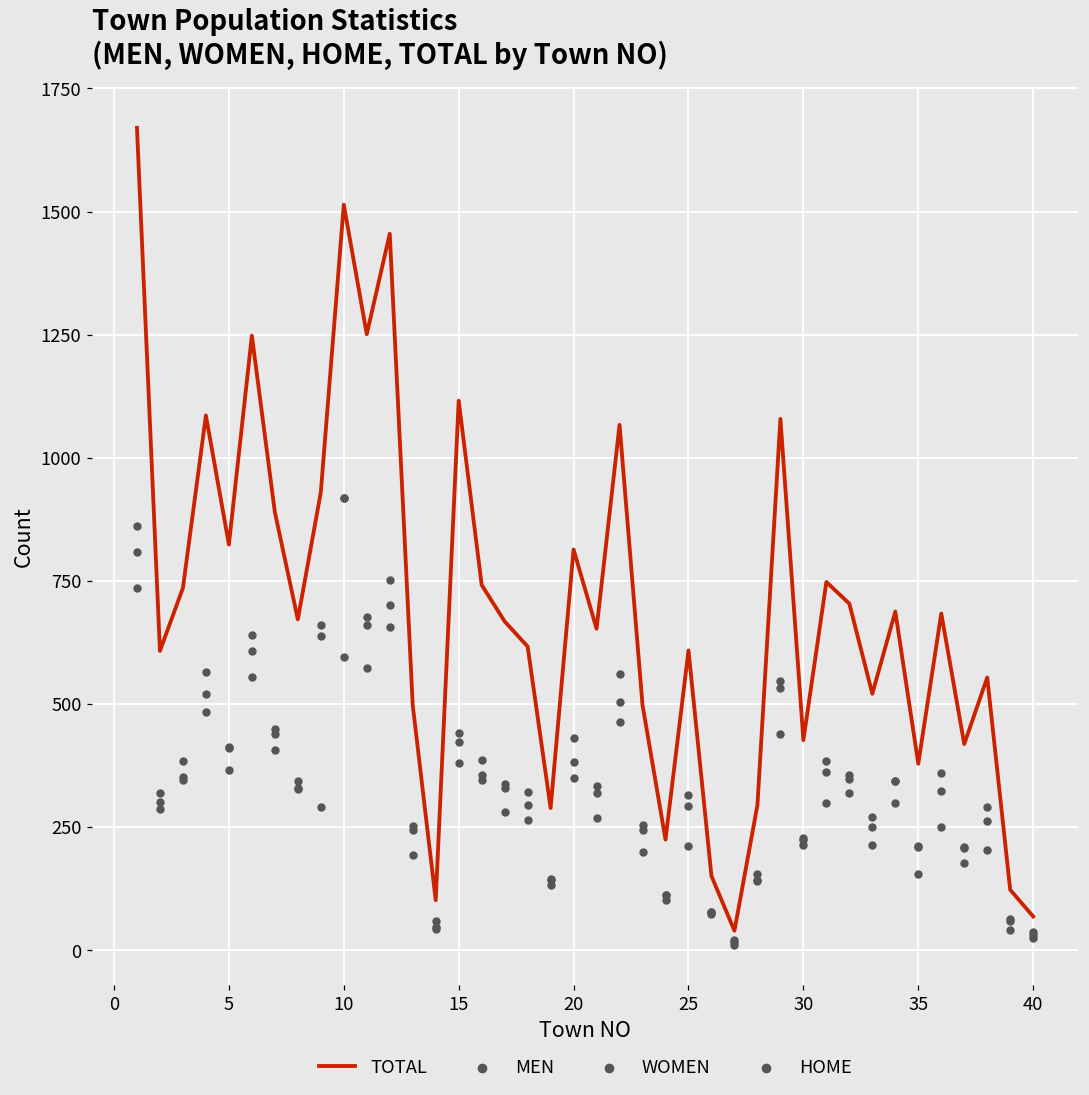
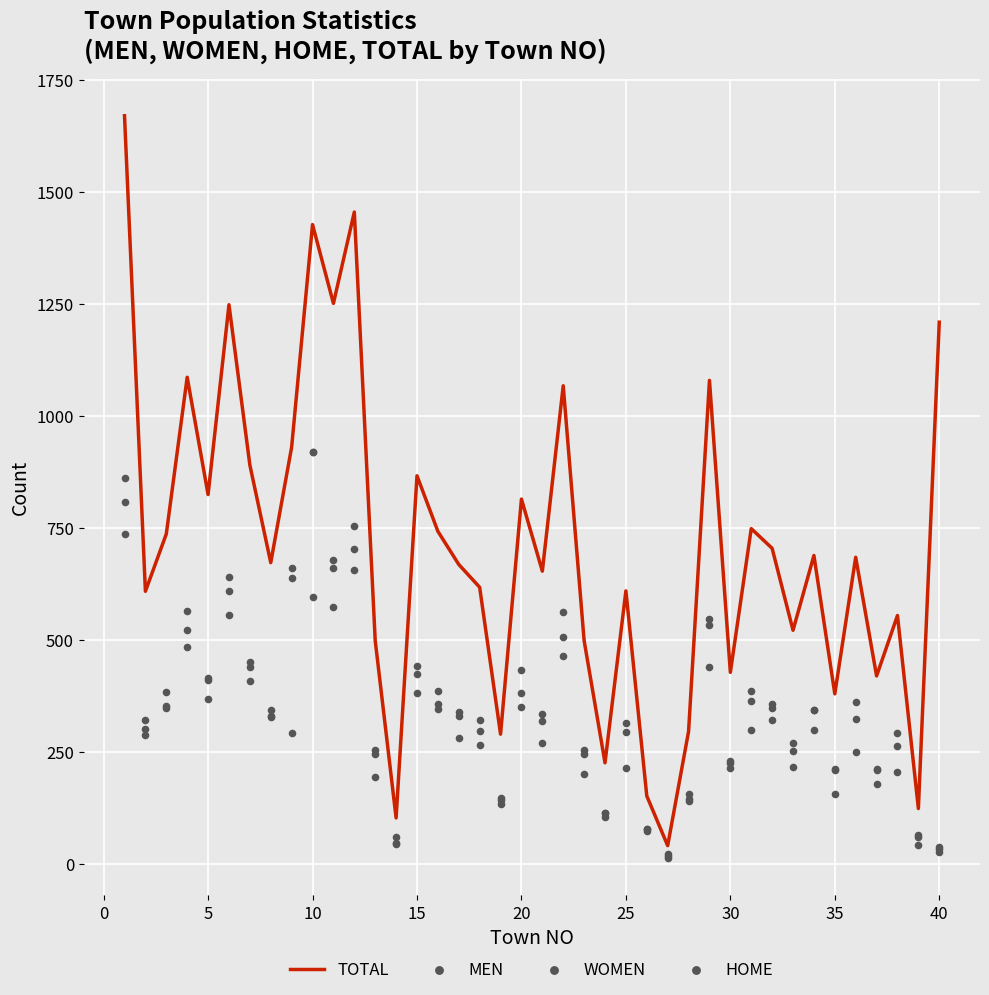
TOTAL, 10: 1510 -> 1430
TOTAL, 15: 1120 -> 870
TOTAL, 40: 70 -> 1210
